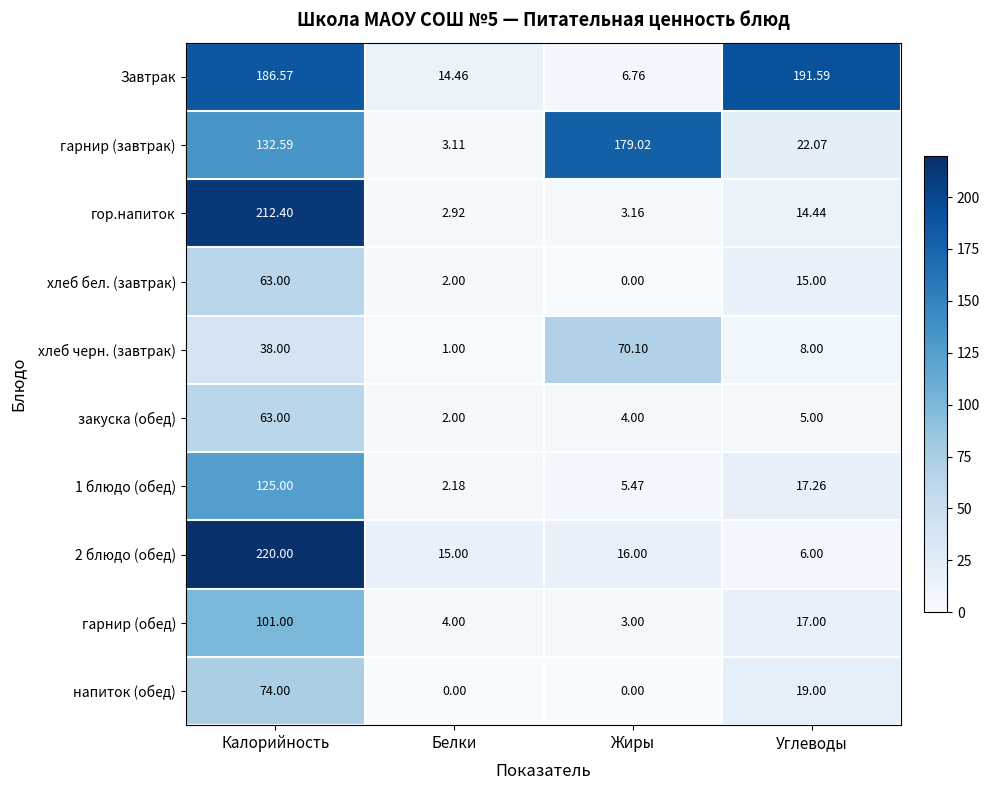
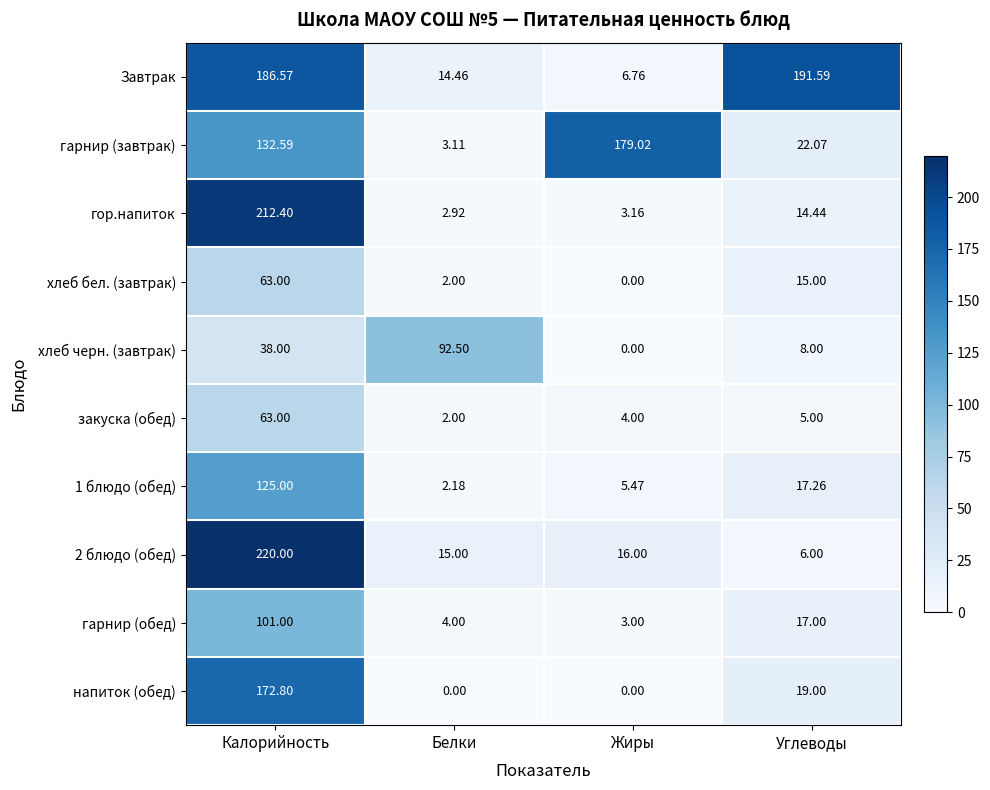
хлеб черн. (завтрак), Белки: 1.00 -> 92.50
хлеб черн. (завтрак), Жиры: 70.10 -> 0.00
напиток (обед), Калорийность: 74.00 -> 172.80
